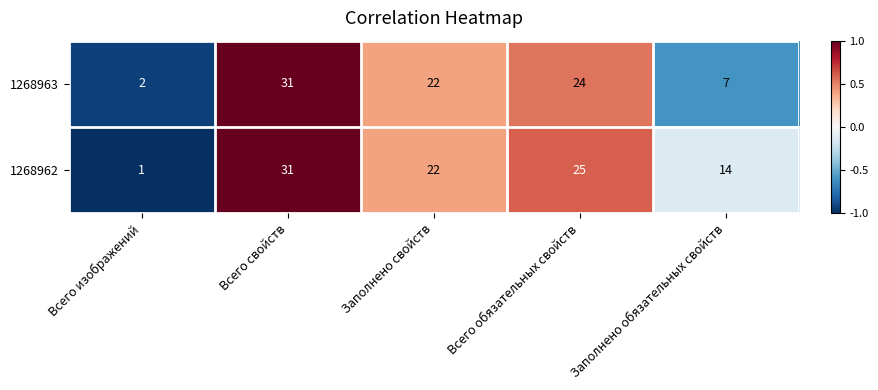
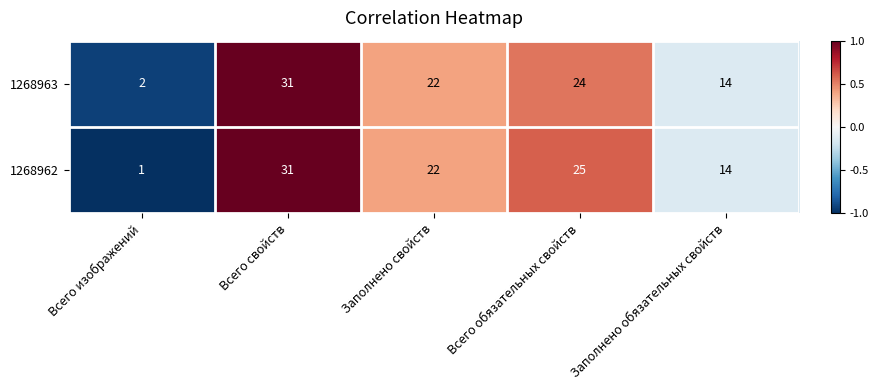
1268963, Заполнено обязательных свойств: 7 -> 14
